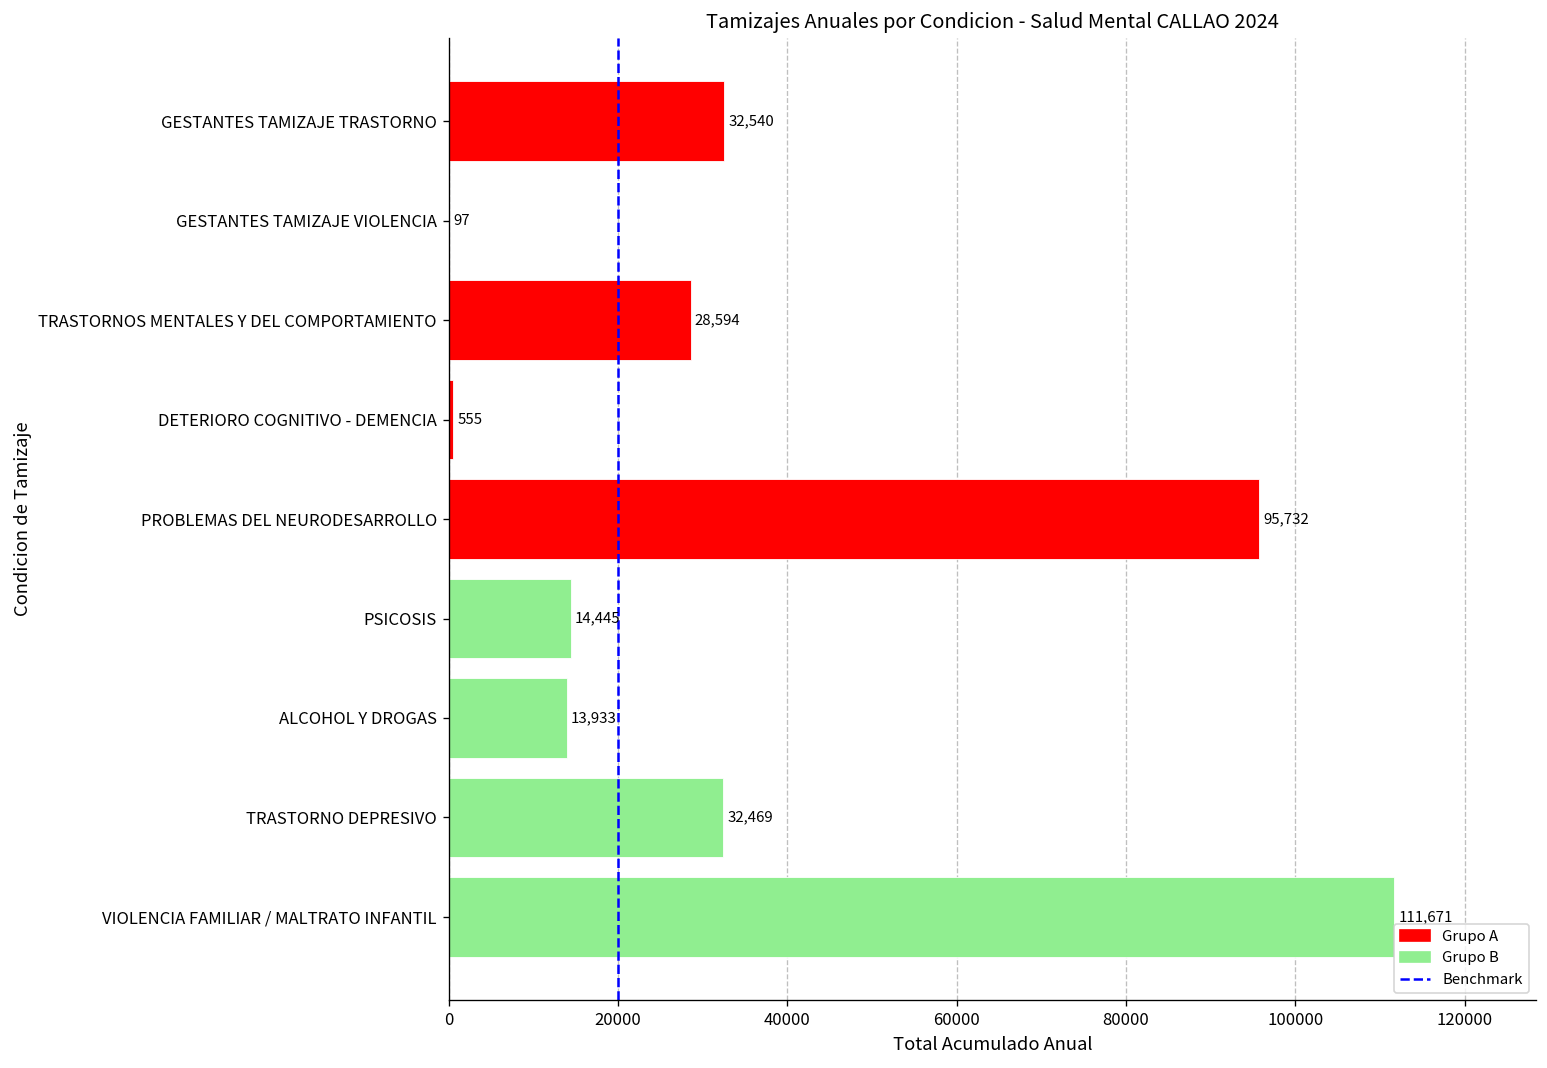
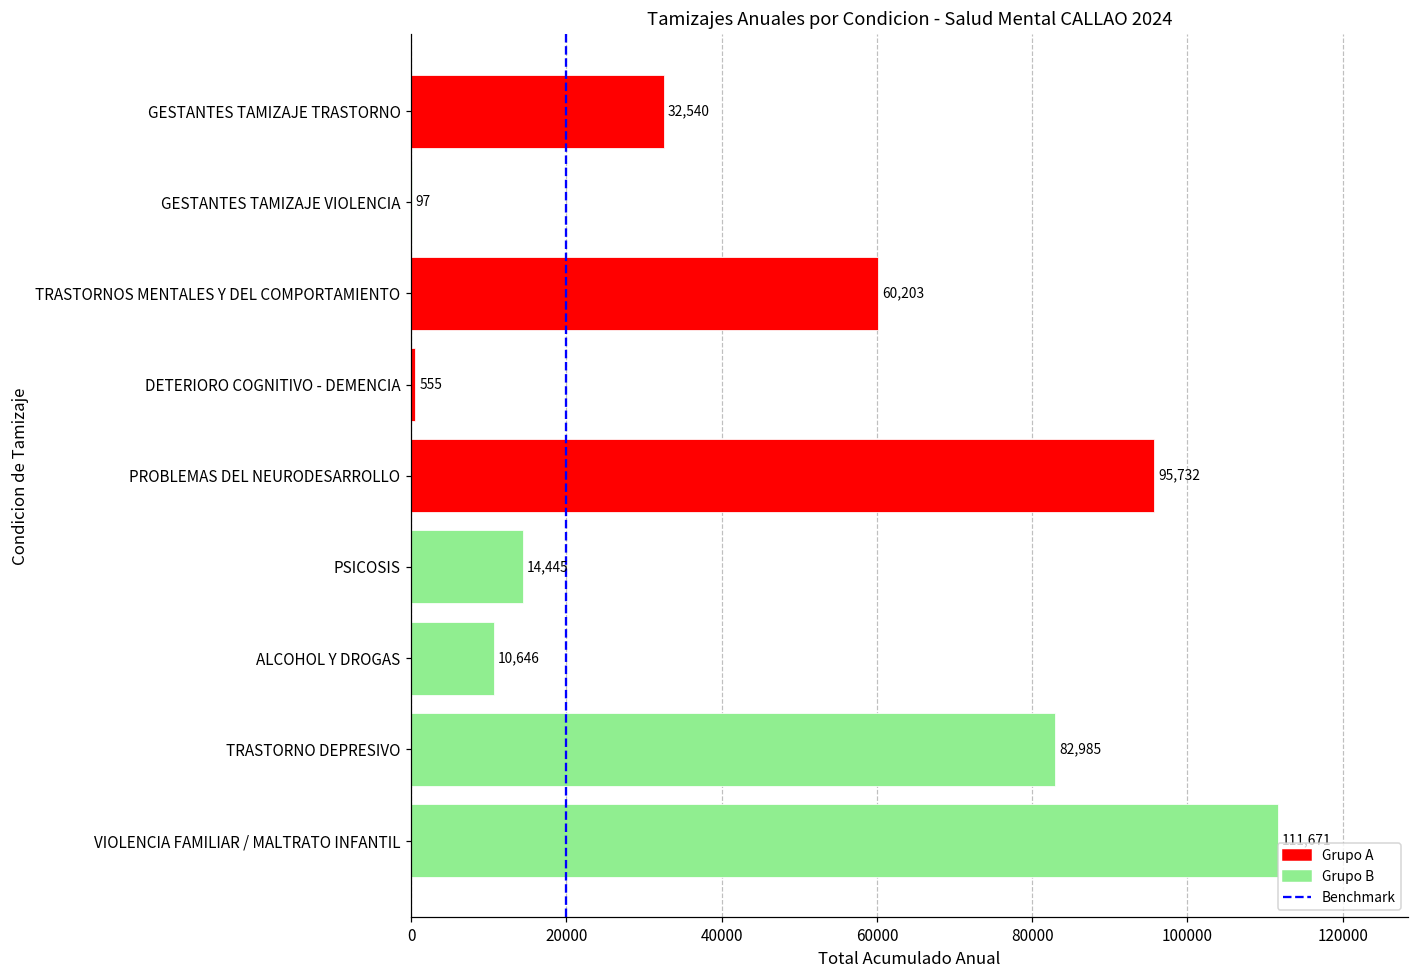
TRASTORNOS MENTALES Y DEL COMPORTAMIENTO: 28,594 -> 60,203
ALCOHOL Y DROGAS: 13,933 -> 10,646
TRASTORNO DEPRESIVO: 32,469 -> 82,985
